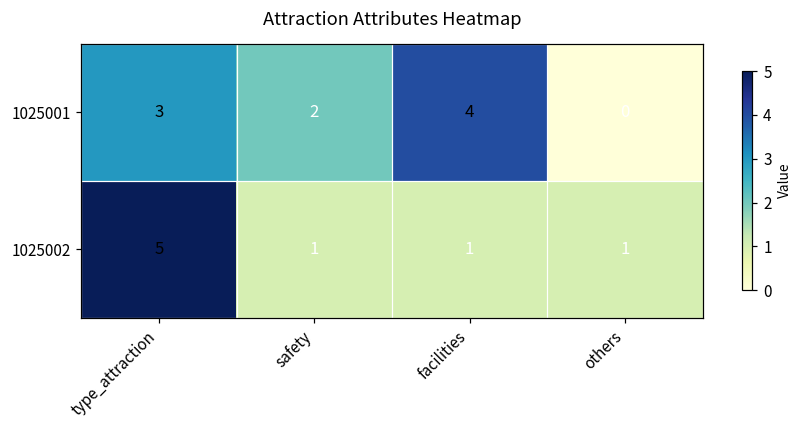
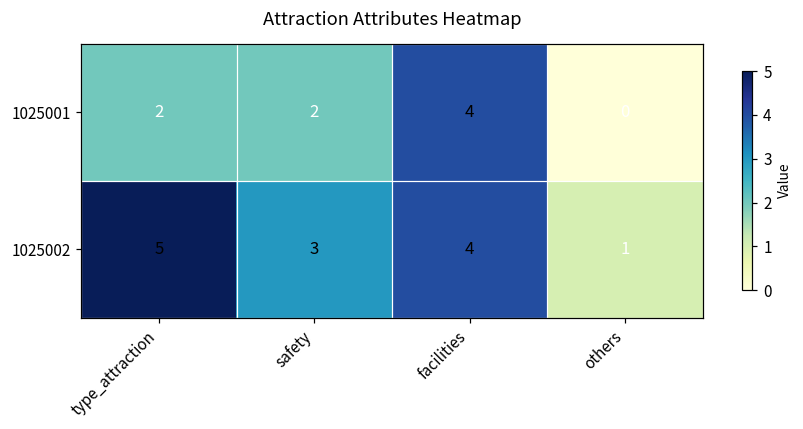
1025001, type_attraction: 3 -> 2
1025002, safety: 1 -> 3
1025002, facilities: 1 -> 4
